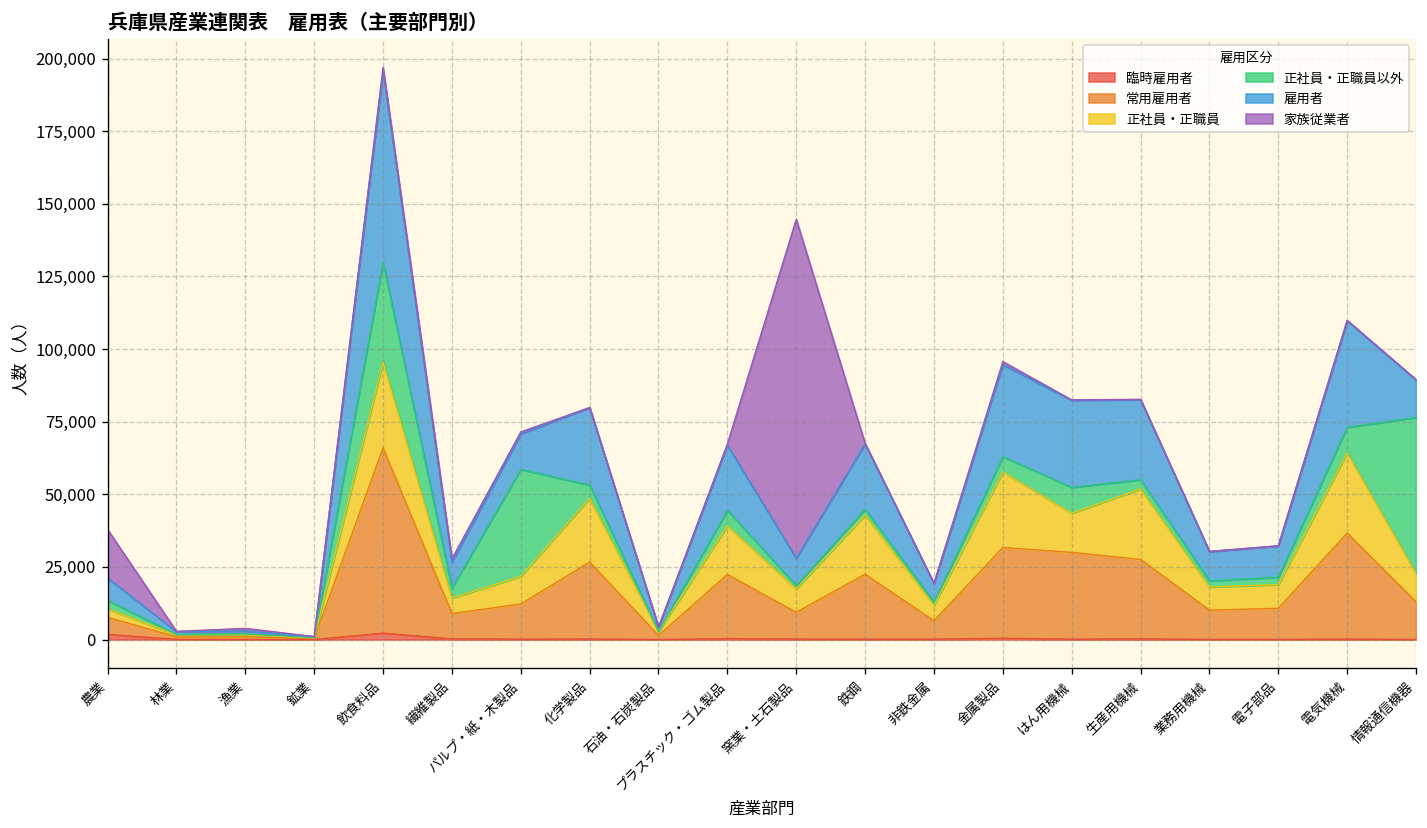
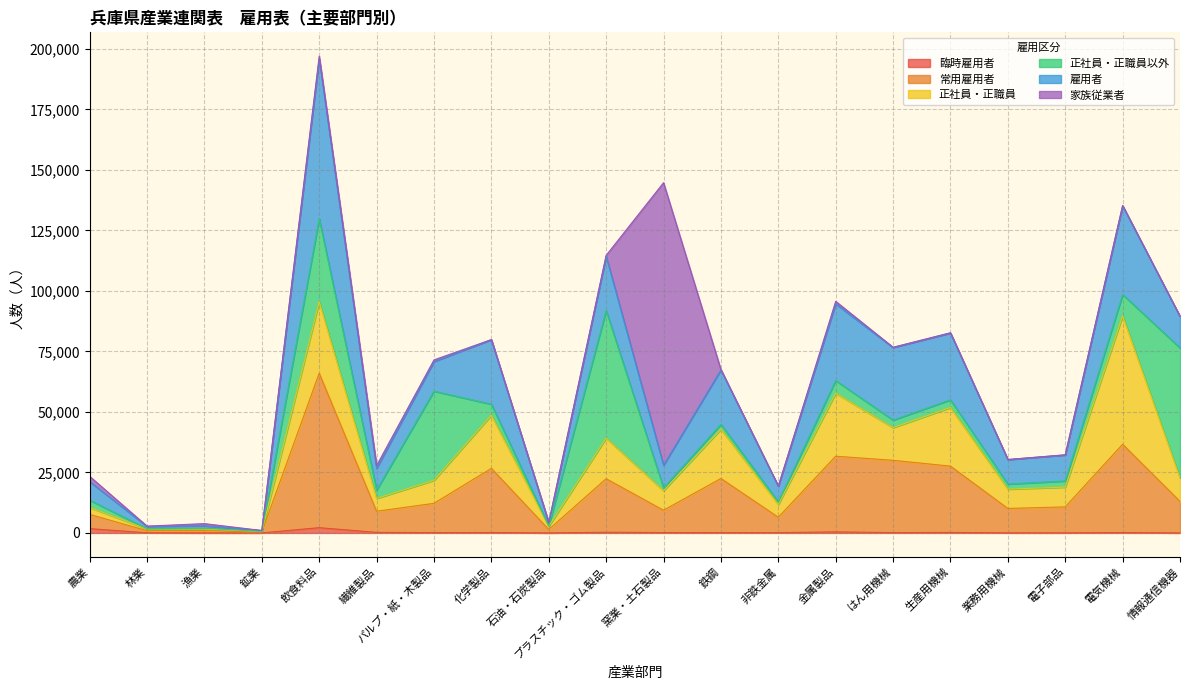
家族従業者, 農業: 17,000 -> 2,000
正社員・正職員以外, プラスチック・ゴム製品: 5,000 -> 53,000
正社員・正職員以外, はん用機械: 9,000 -> 3,000
正社員・正職員, 電気機械: 28,000 -> 53,000
